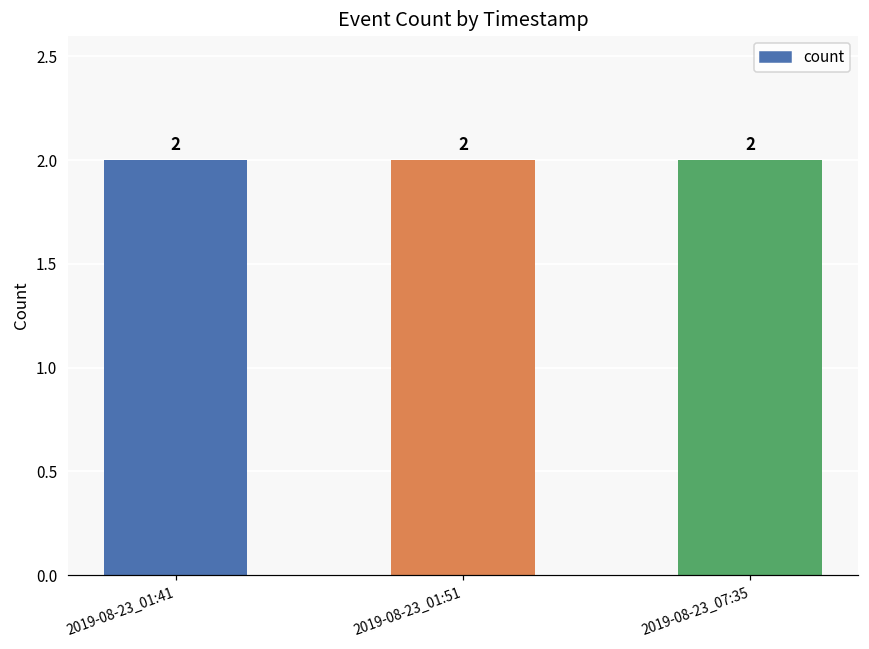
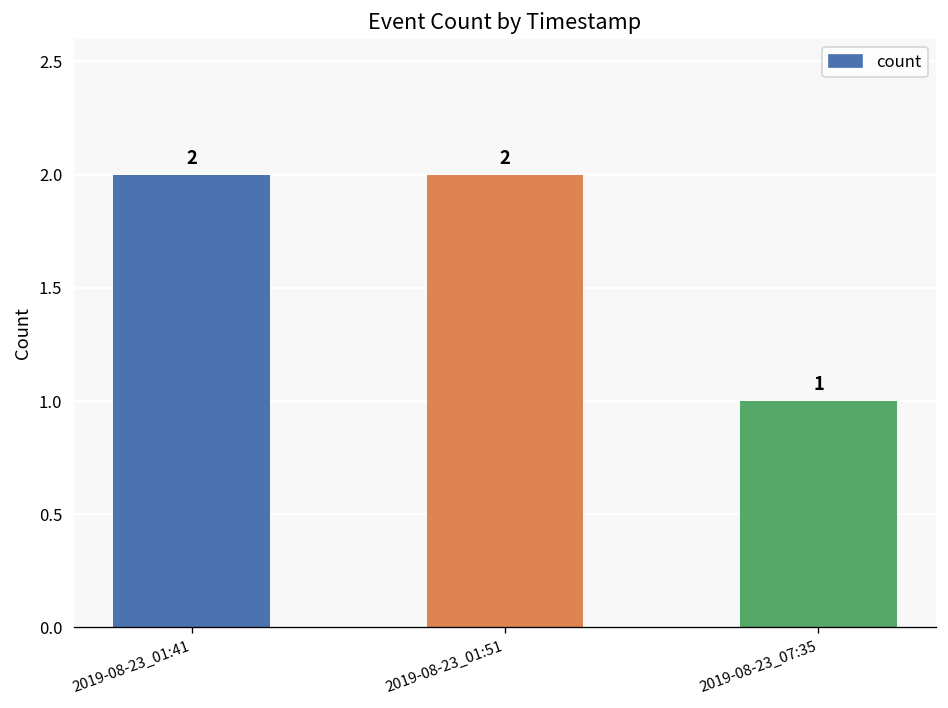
2019-08-23_07:35: 2 -> 1
